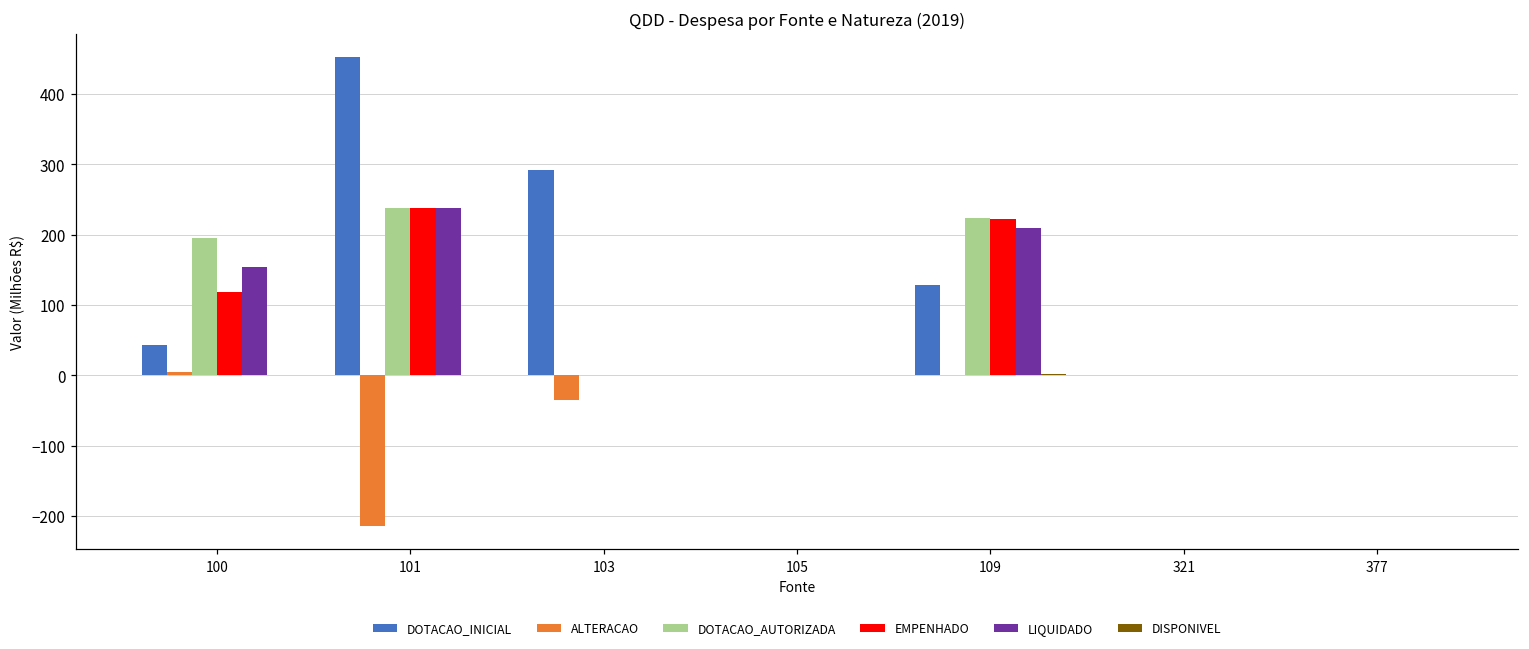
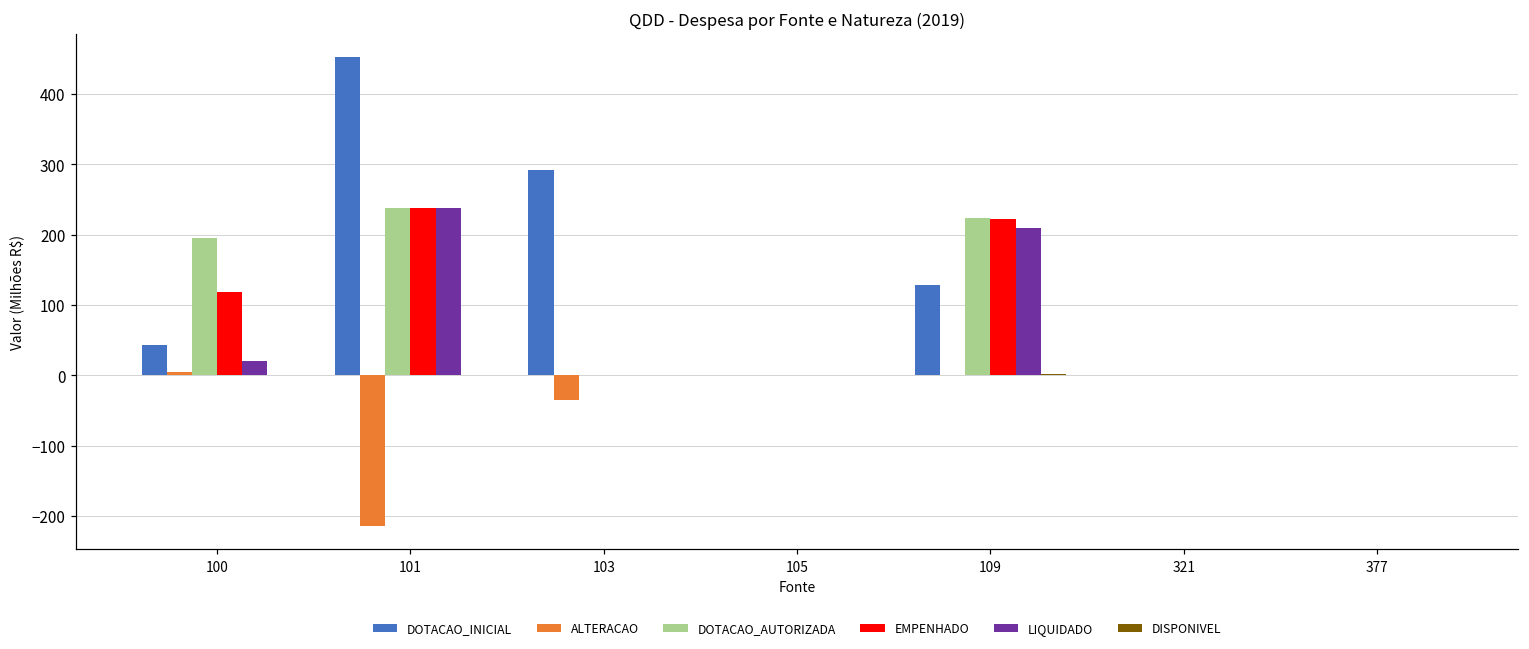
LIQUIDADO, 100: 150 -> 20
